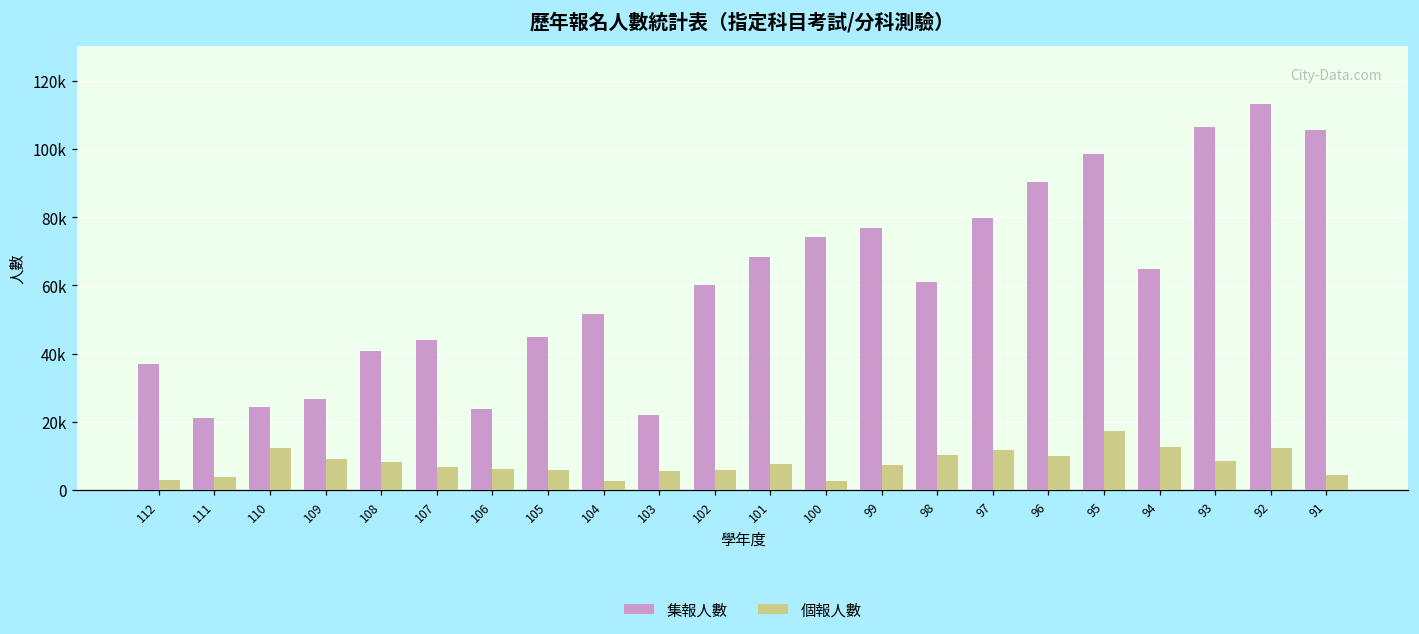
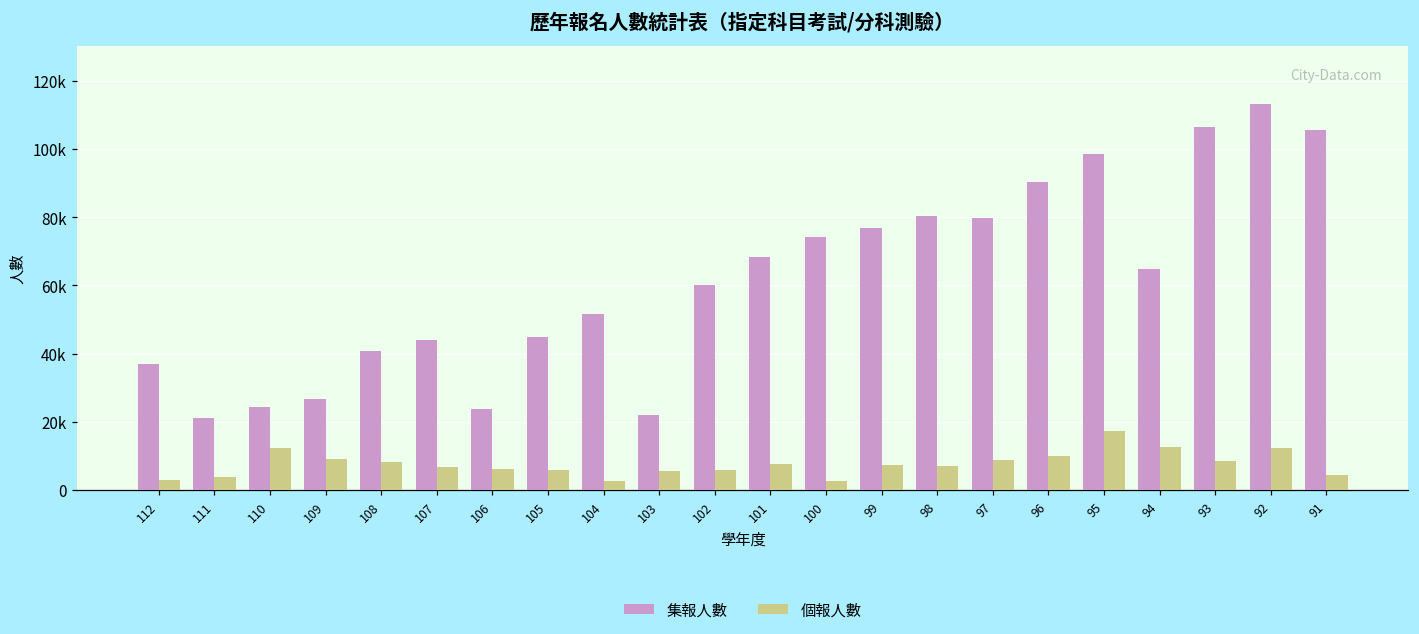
集報人數, 98: 61000 -> 80000
個報人數, 98: 10000 -> 7000
個報人數, 97: 12000 -> 9000
